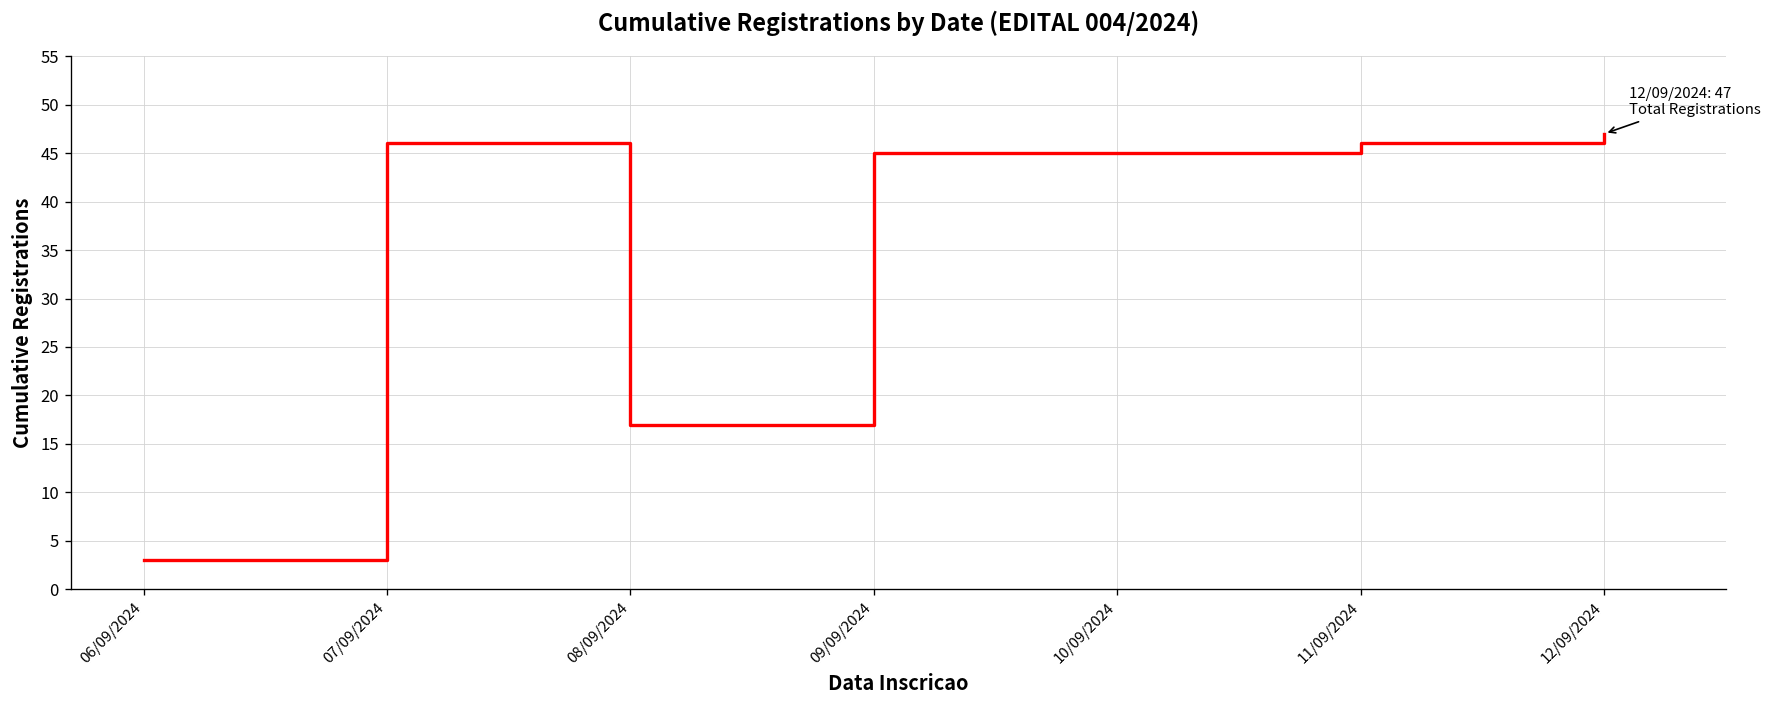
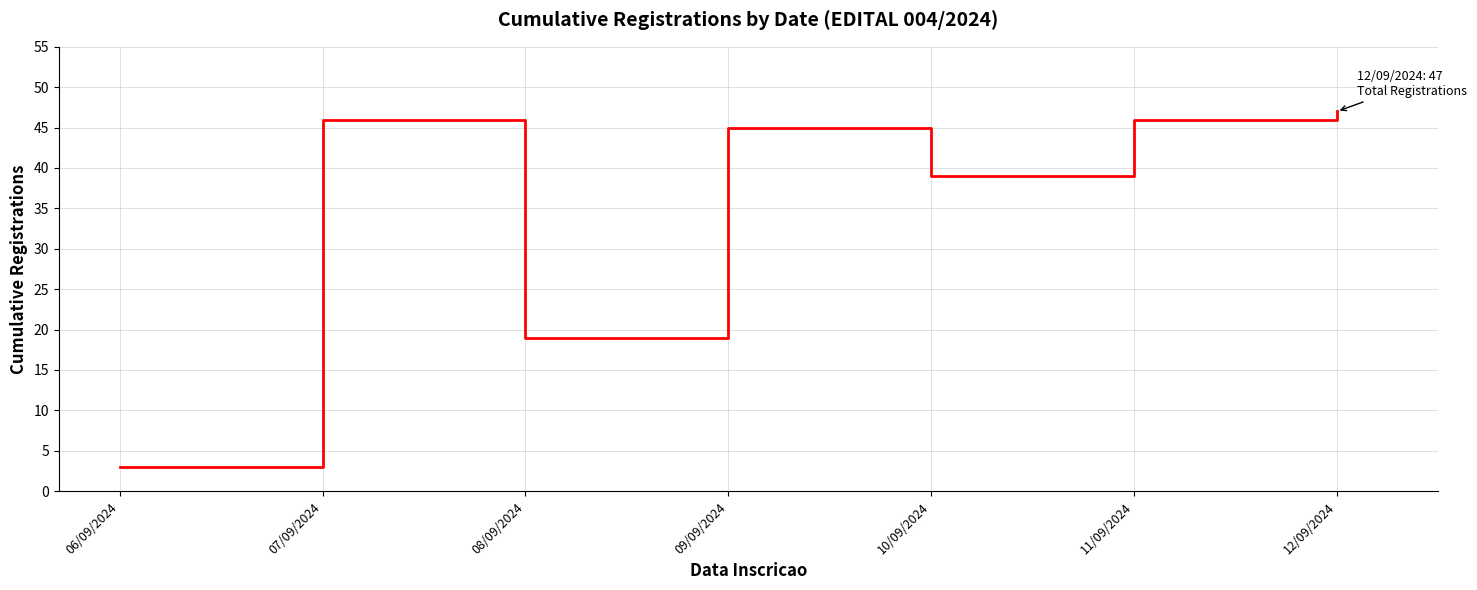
08/09/2024: 17 -> 19
10/09/2024: 45 -> 39
